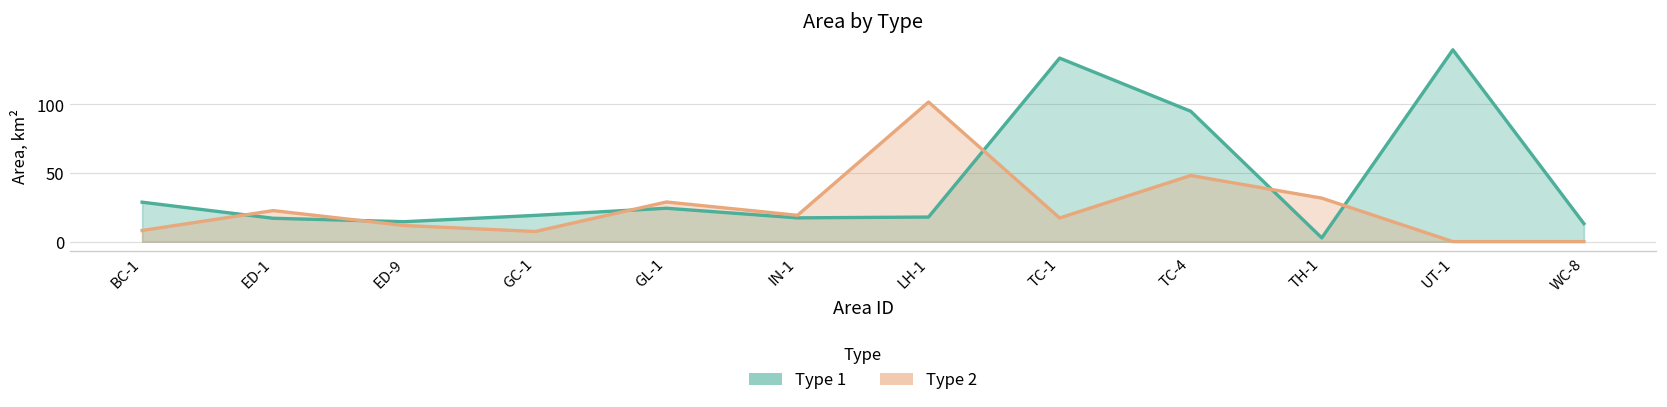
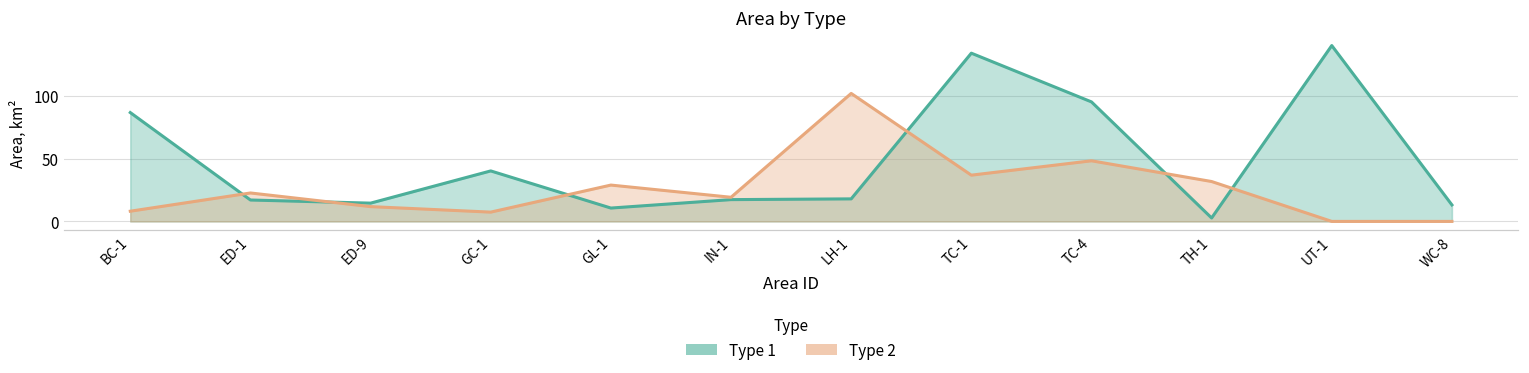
Type 1, BC-1: 29 -> 87
Type 1, GC-1: 19 -> 40
Type 1, GL-1: 24 -> 11
Type 2, TC-1: 17 -> 37
